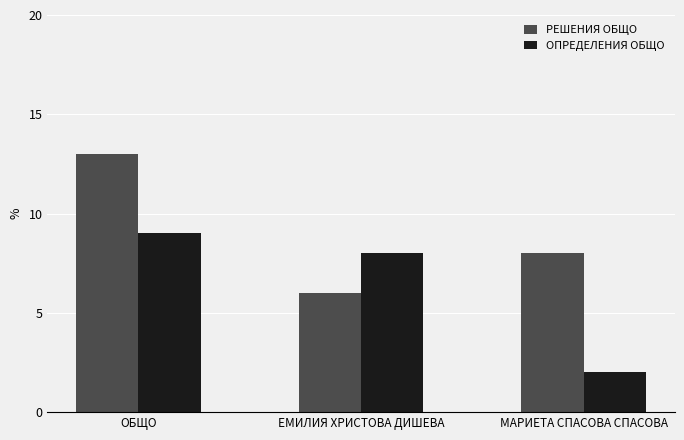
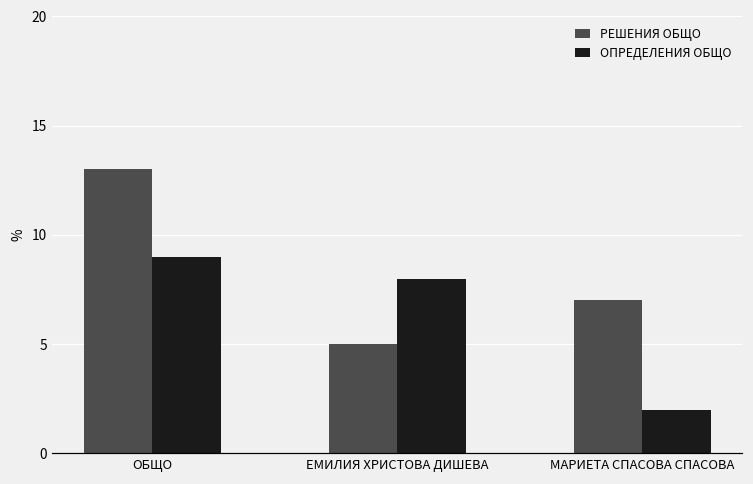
РЕШЕНИЯ ОБЩО, ЕМИЛИЯ ХРИСТОВА ДИШЕВА: 6 -> 5
РЕШЕНИЯ ОБЩО, МАРИЕТА СПАСОВА СПАСОВА: 8 -> 7
